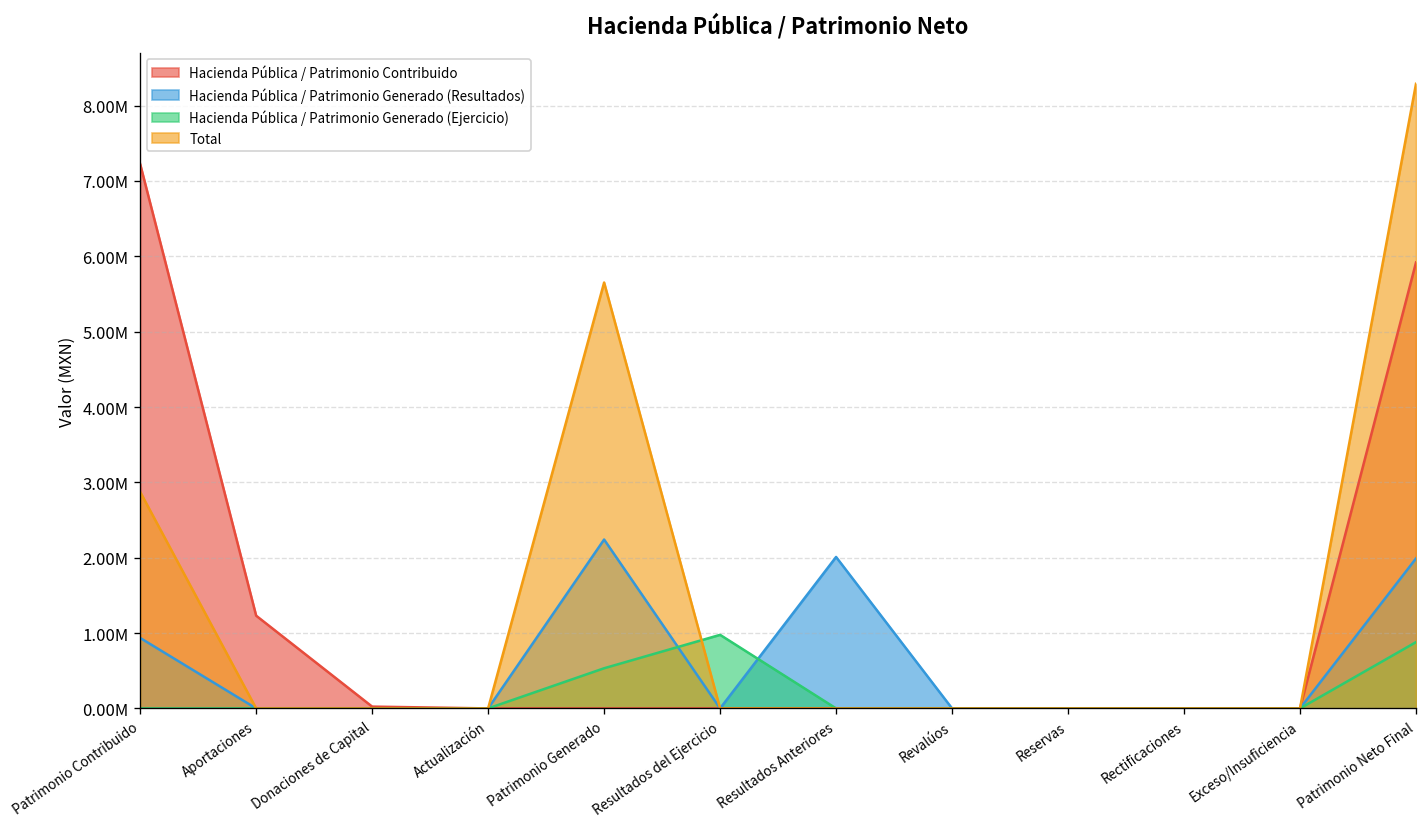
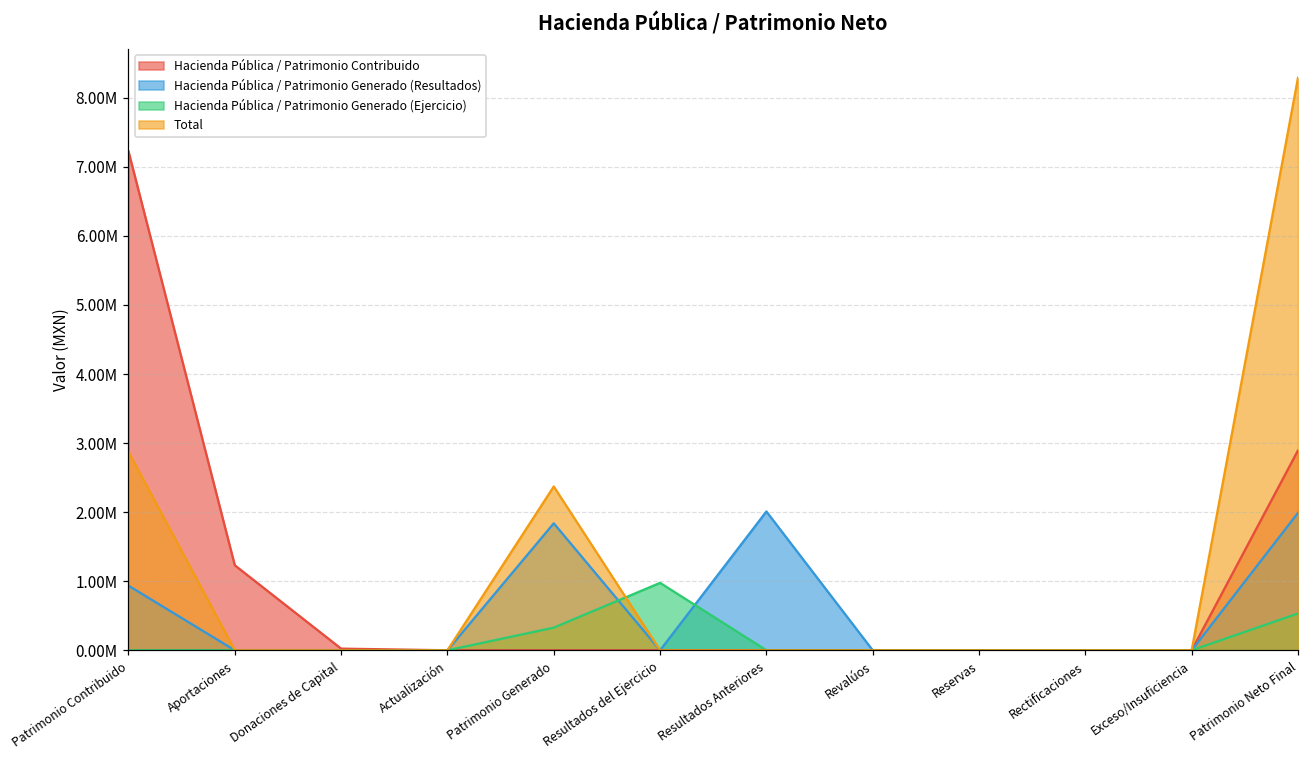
Hacienda Pública / Patrimonio Generado (Resultados), Patrimonio Generado: 2200000 -> 1800000
Hacienda Pública / Patrimonio Generado (Ejercicio), Patrimonio Generado: 500000 -> 300000
Total, Patrimonio Generado: 5700000 -> 2400000
Hacienda Pública / Patrimonio Contribuido, Patrimonio Neto Final: 5900000 -> 2900000
Hacienda Pública / Patrimonio Generado (Ejercicio), Patrimonio Neto Final: 900000 -> 500000
